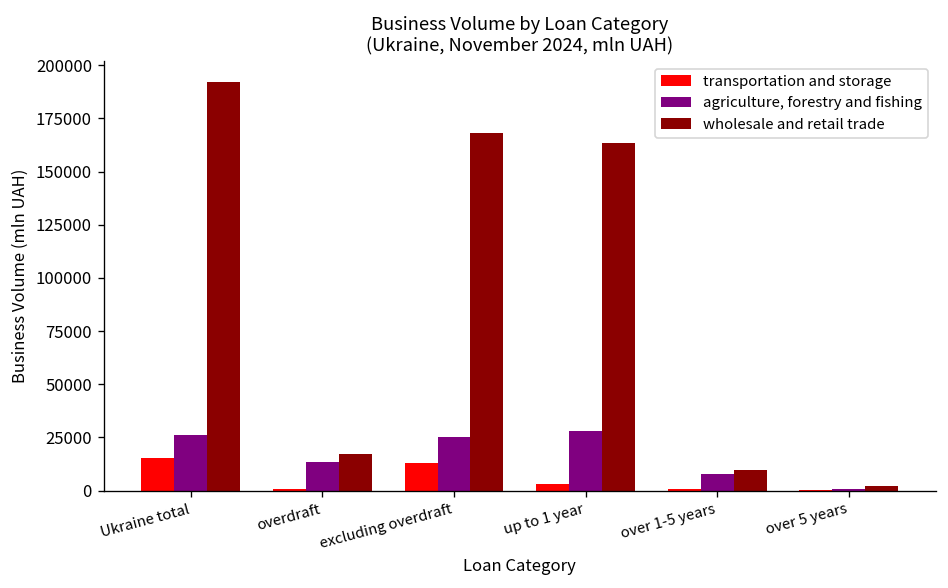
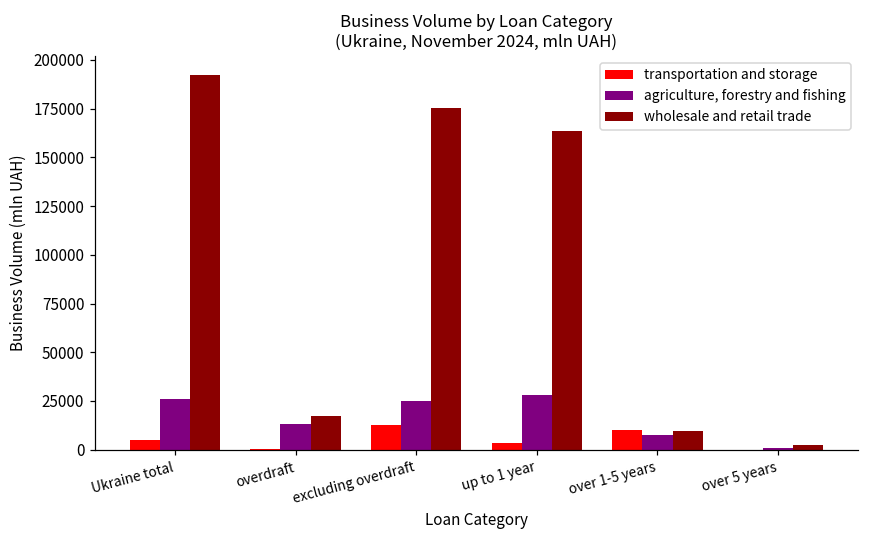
transportation and storage, Ukraine total: 16000 -> 5000
wholesale and retail trade, excluding overdraft: 168000 -> 175000
transportation and storage, over 1-5 years: 1000 -> 10000
